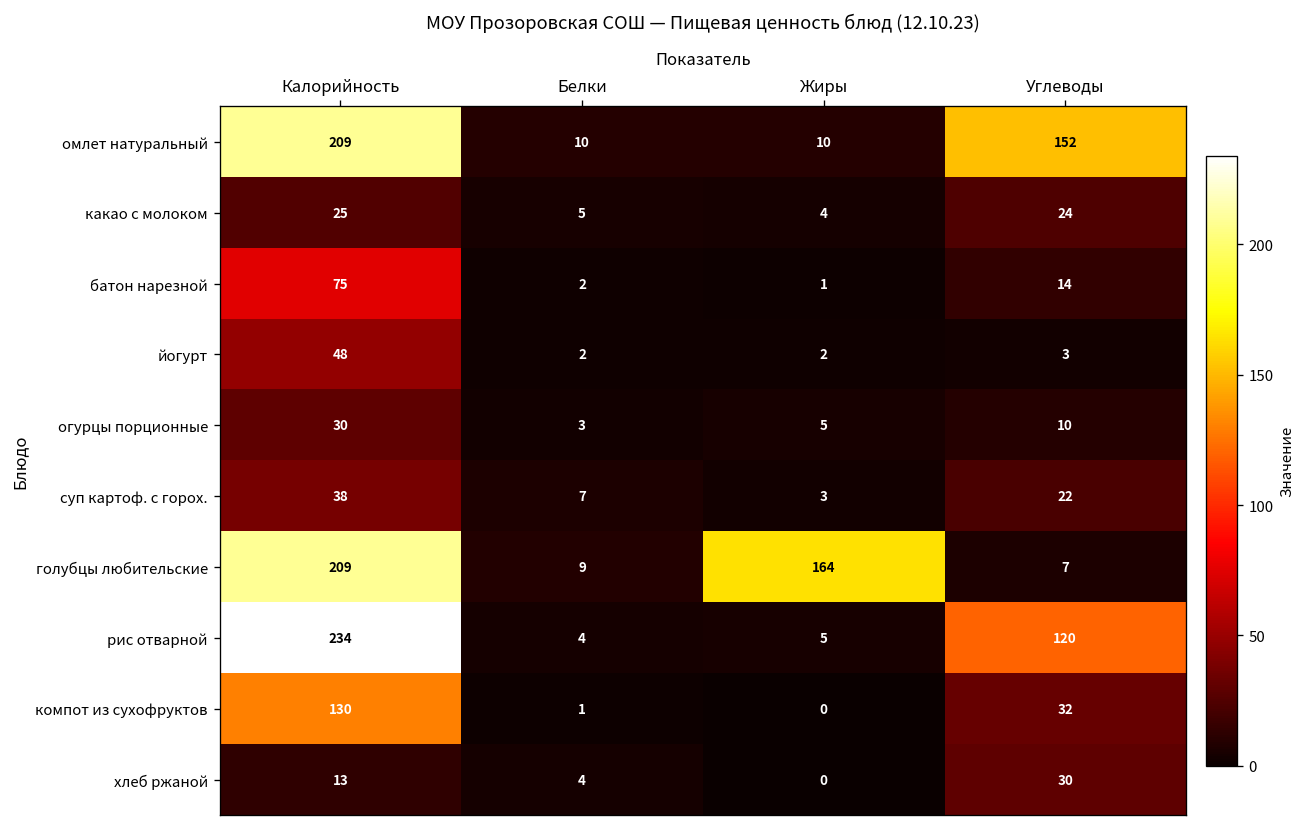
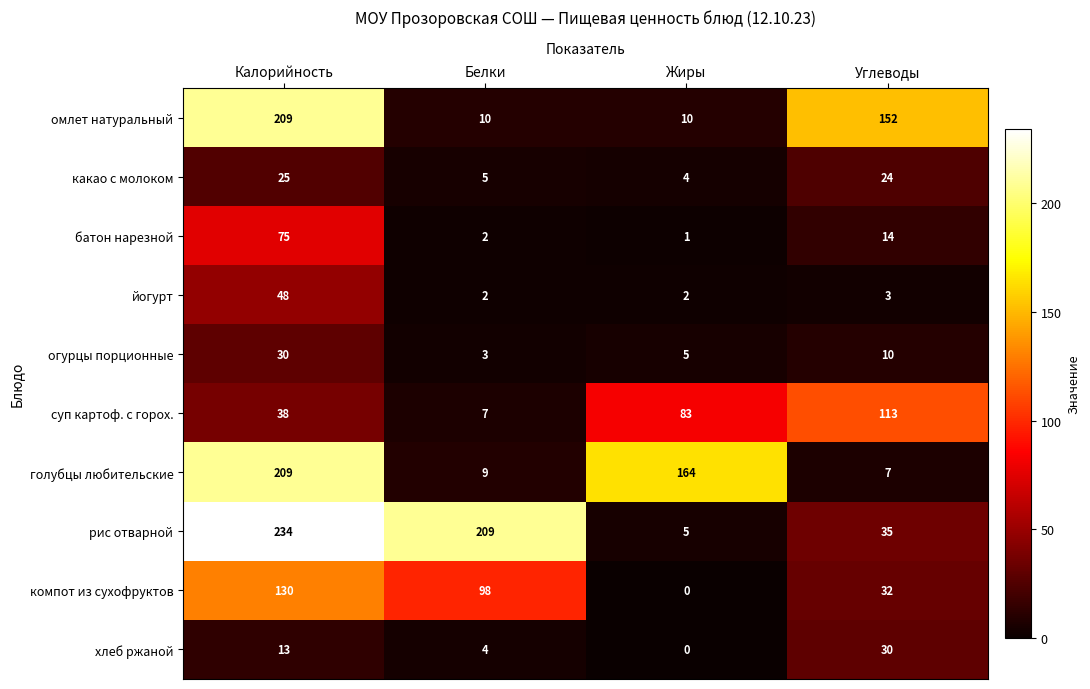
суп картоф. с горох., Жиры: 3 -> 83
суп картоф. с горох., Углеводы: 22 -> 113
рис отварной, Белки: 4 -> 209
рис отварной, Углеводы: 120 -> 35
компот из сухофруктов, Белки: 1 -> 98
